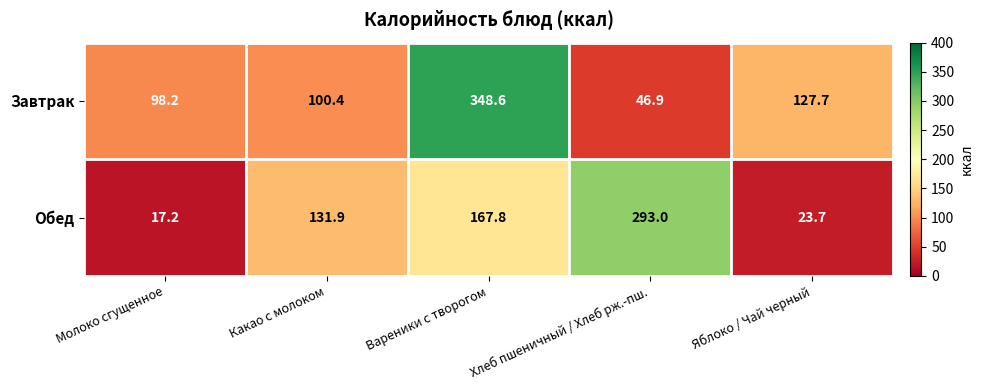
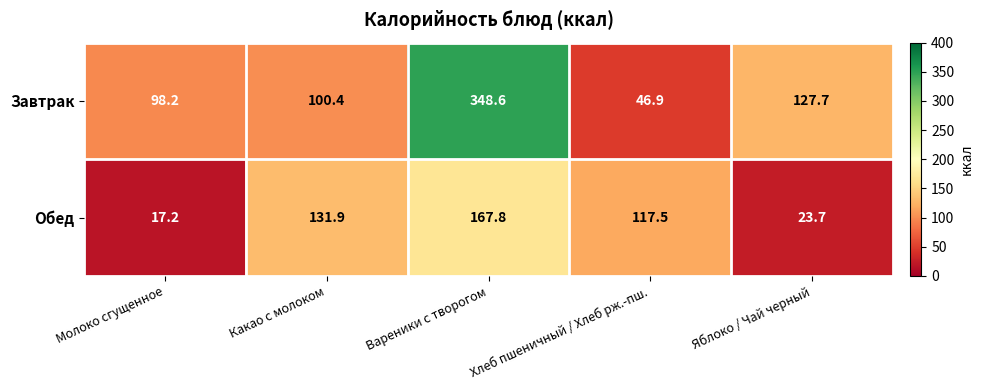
Обед, Хлеб пшеничный / Хлеб рж.-пш.: 293.0 -> 117.5
